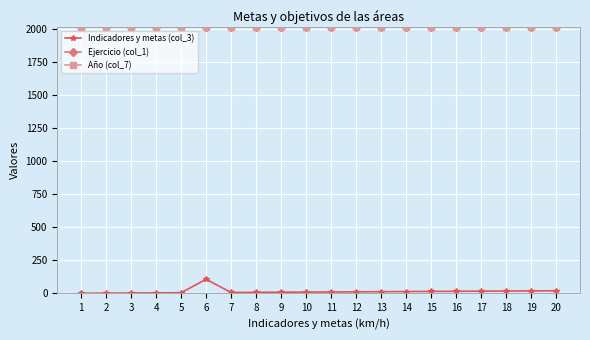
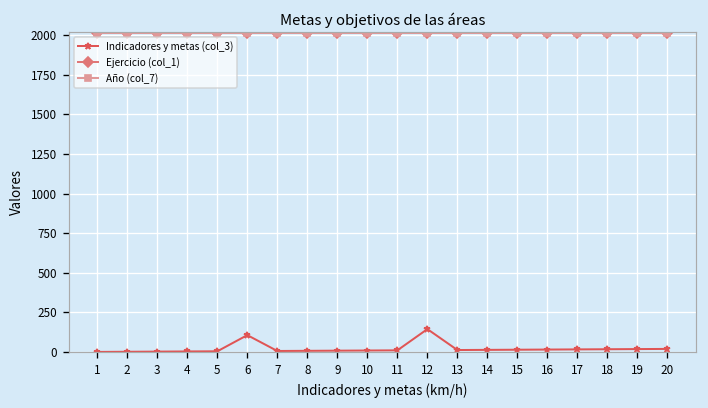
Indicadores y metas (col_3), 12: 10 -> 150
